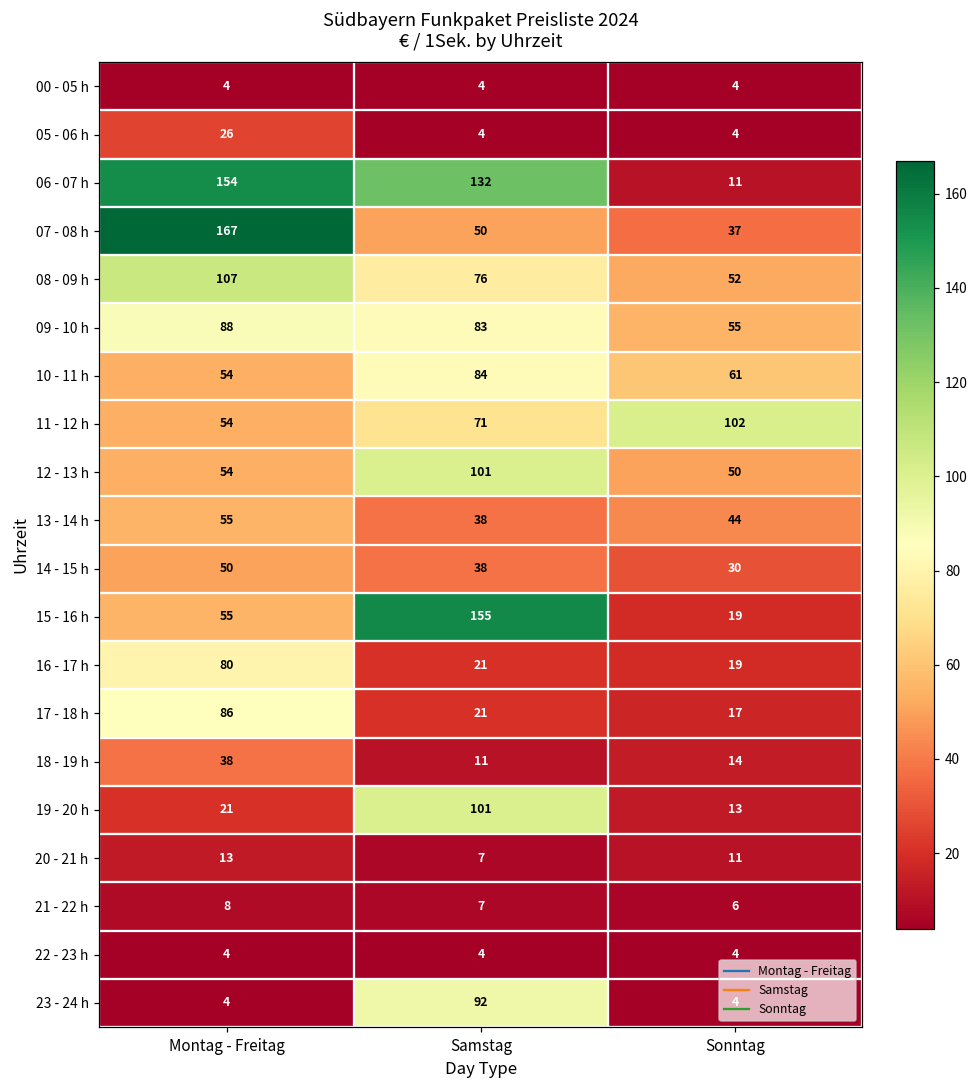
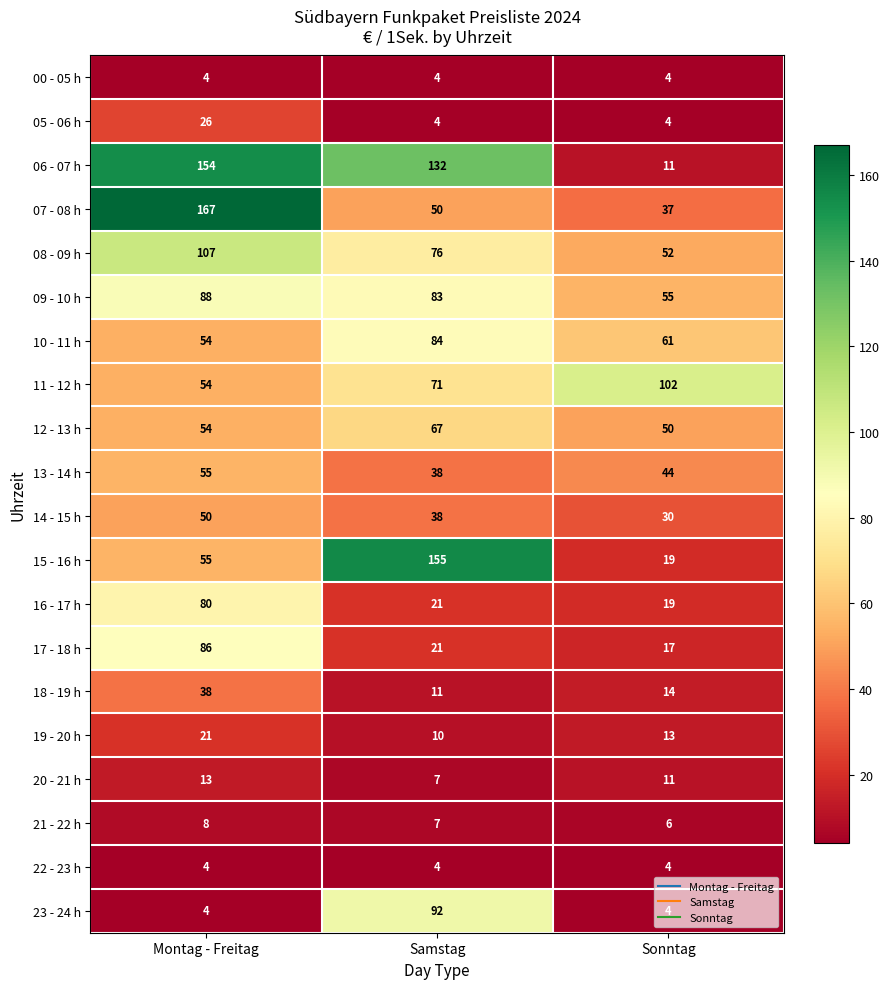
12 - 13 h, Samstag: 101 -> 67
19 - 20 h, Samstag: 101 -> 10
